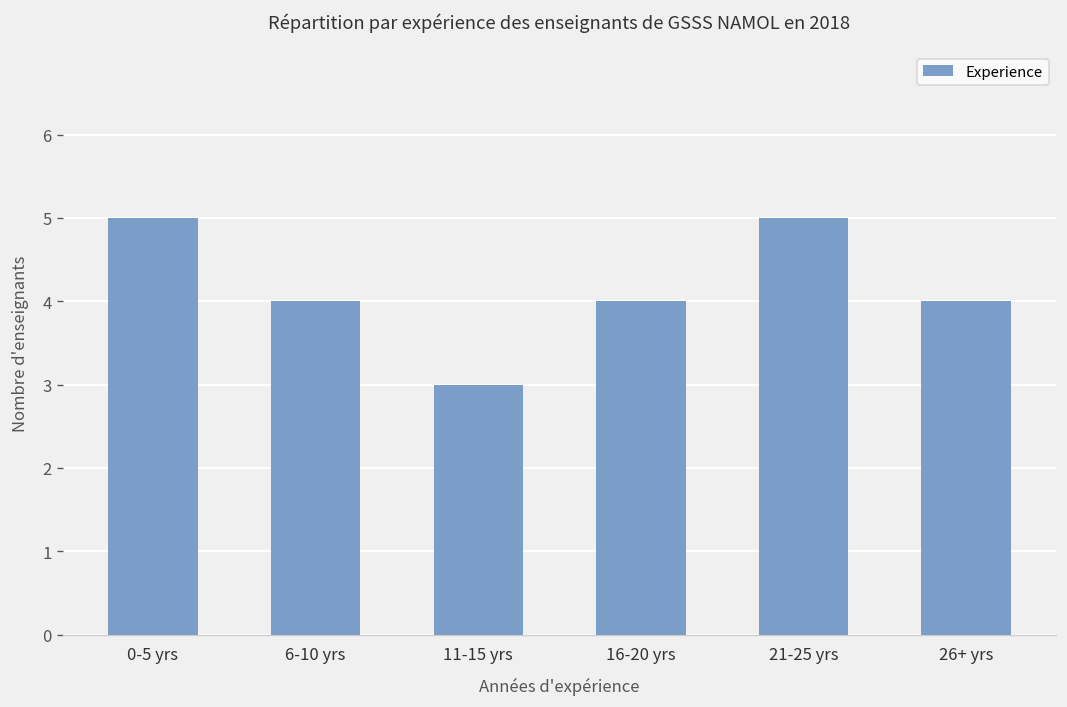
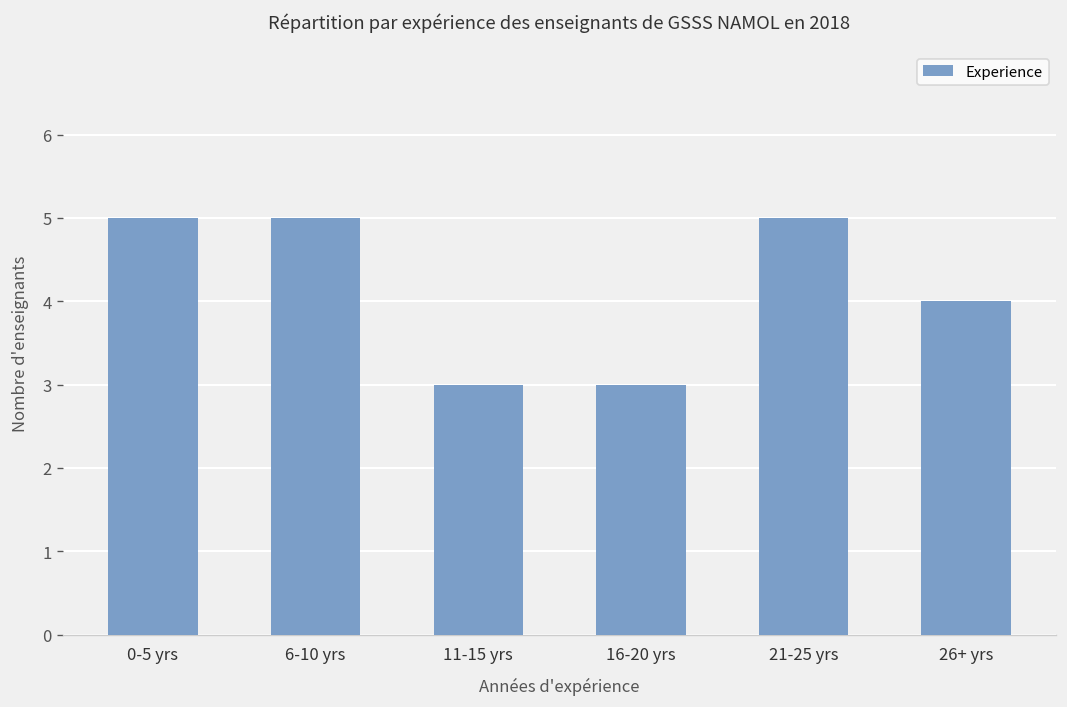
6-10 yrs: 4 -> 5
16-20 yrs: 4 -> 3
